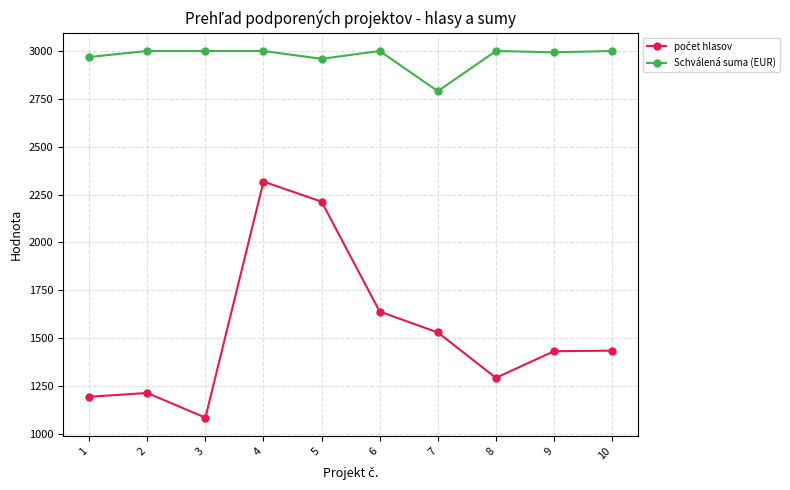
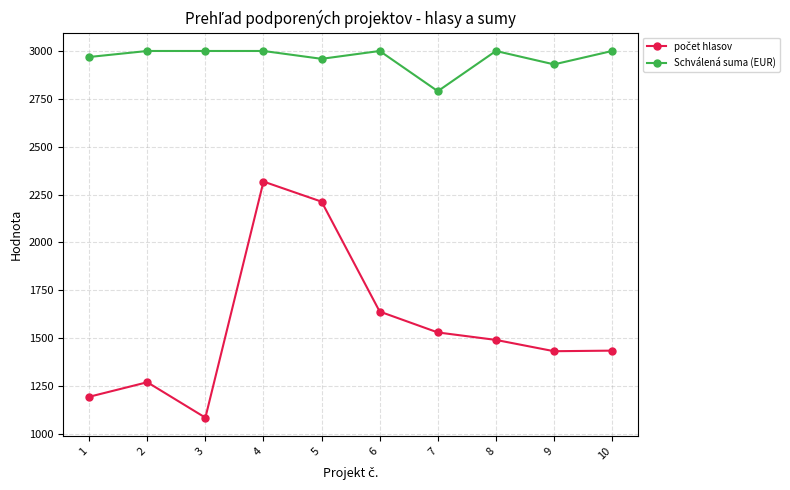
počet hlasov, 2: 1210 -> 1270
počet hlasov, 8: 1290 -> 1490
Schválená suma (EUR), 9: 2990 -> 2930
